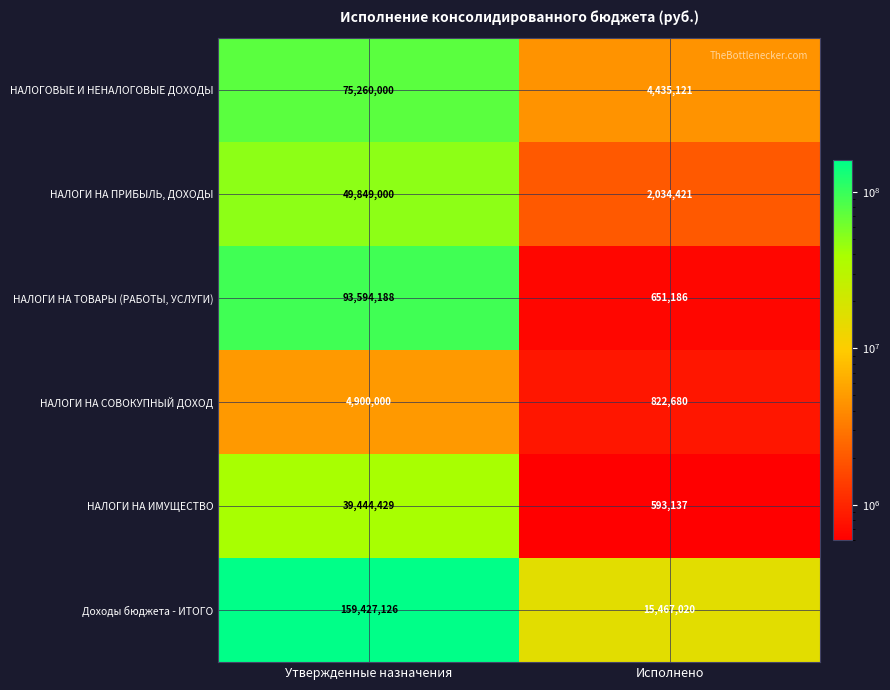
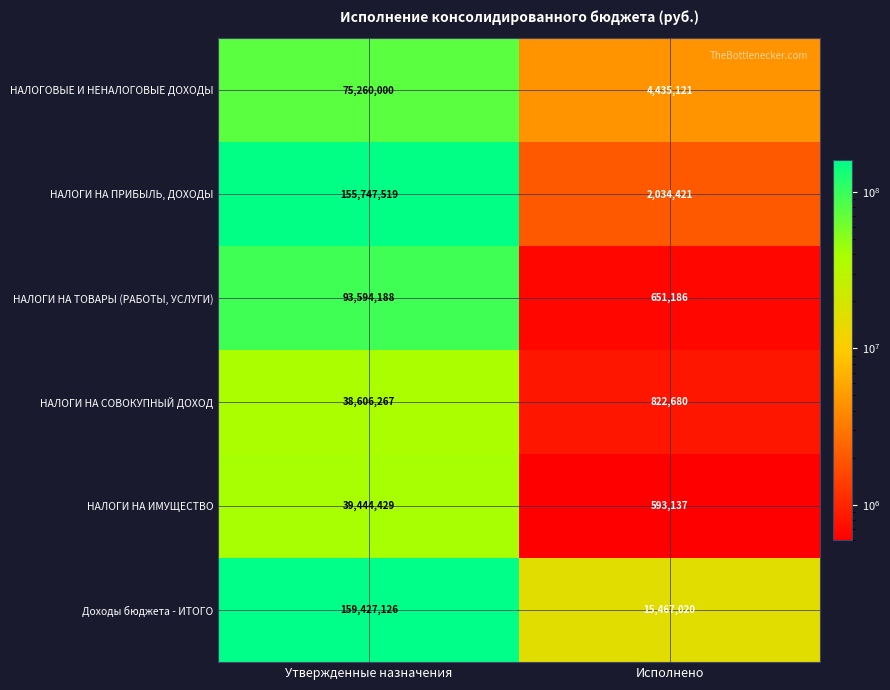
НАЛОГИ НА ПРИБЫЛЬ, ДОХОДЫ, Утвержденные назначения: 49,849,000 -> 155,747,519
НАЛОГИ НА СОВОКУПНЫЙ ДОХОД, Утвержденные назначения: 4,900,000 -> 38,606,267
